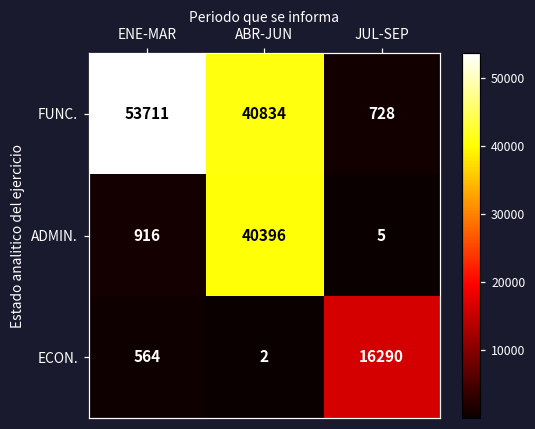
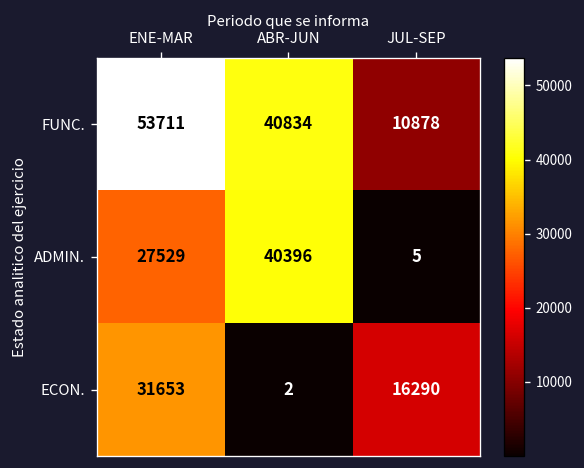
FUNC., JUL-SEP: 728 -> 10878
ADMIN., ENE-MAR: 916 -> 27529
ECON., ENE-MAR: 564 -> 31653
